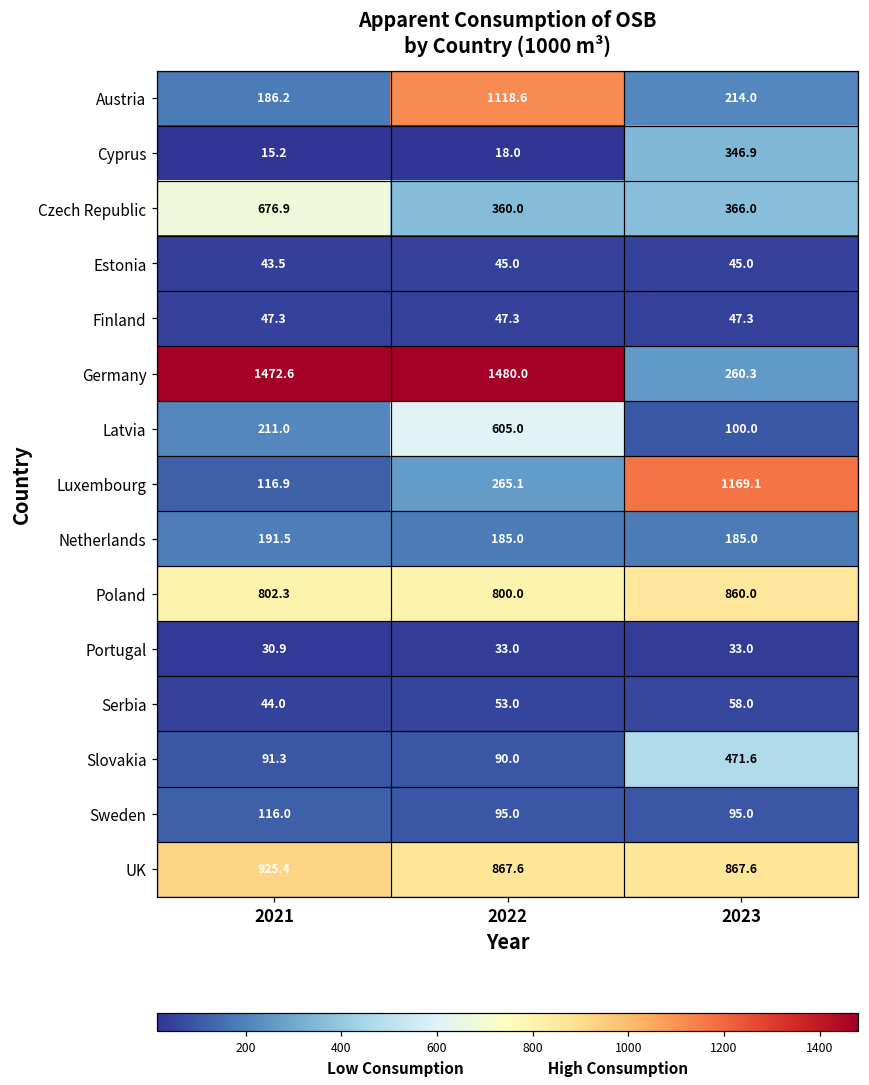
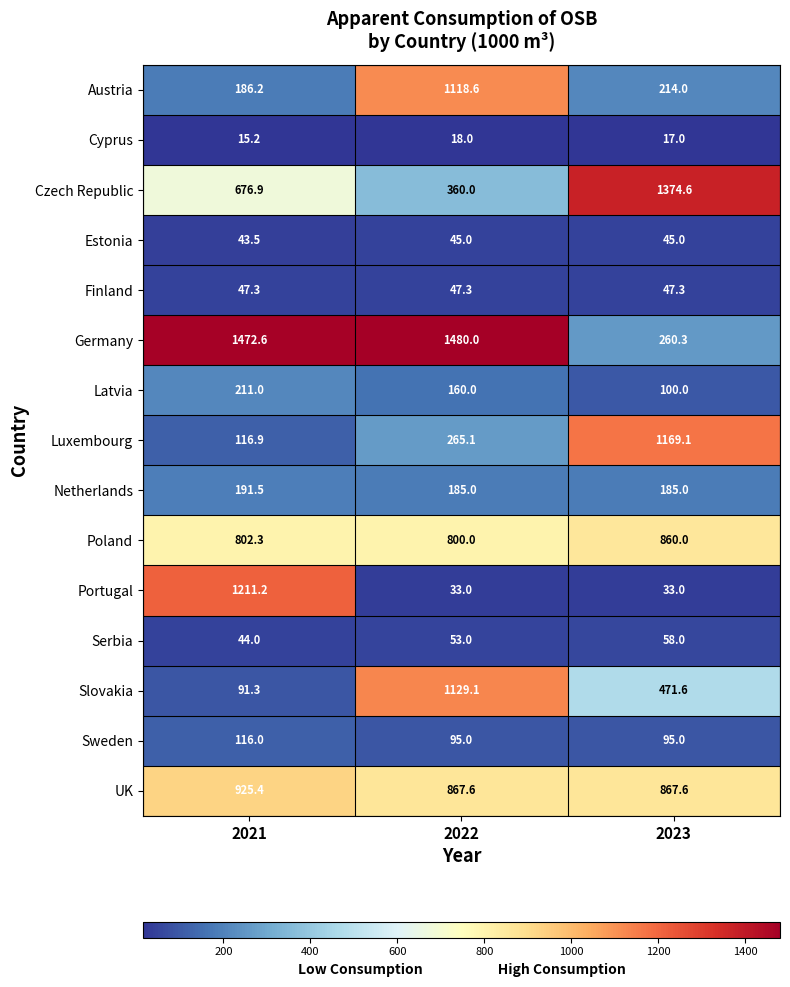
Cyprus, 2023: 346.9 -> 17.0
Czech Republic, 2023: 366.0 -> 1374.6
Latvia, 2022: 605.0 -> 160.0
Portugal, 2021: 30.9 -> 1211.2
Slovakia, 2022: 90.0 -> 1129.1
